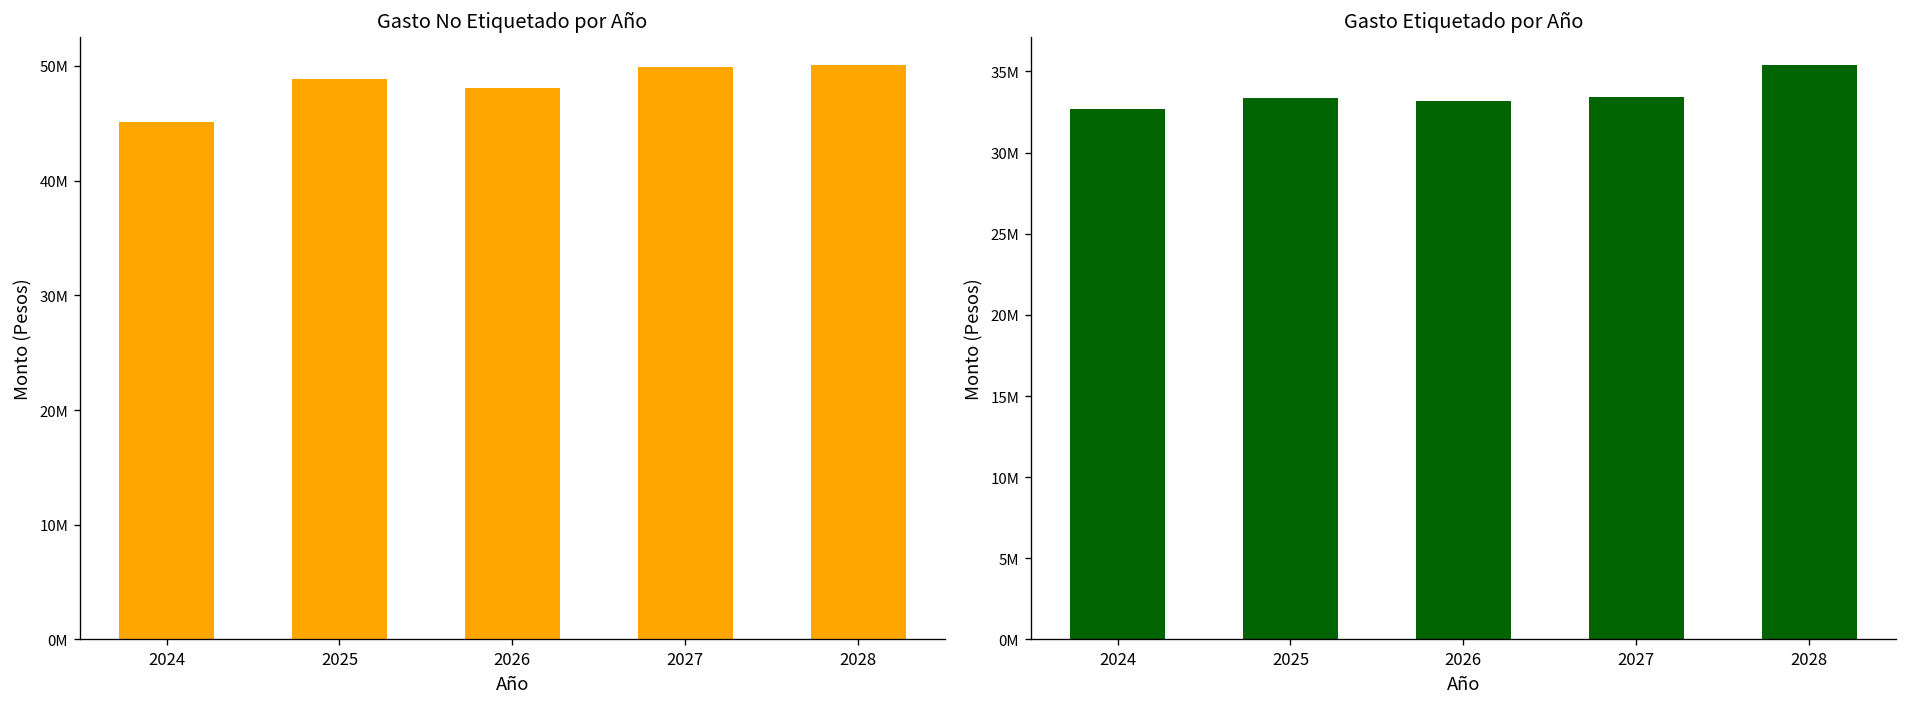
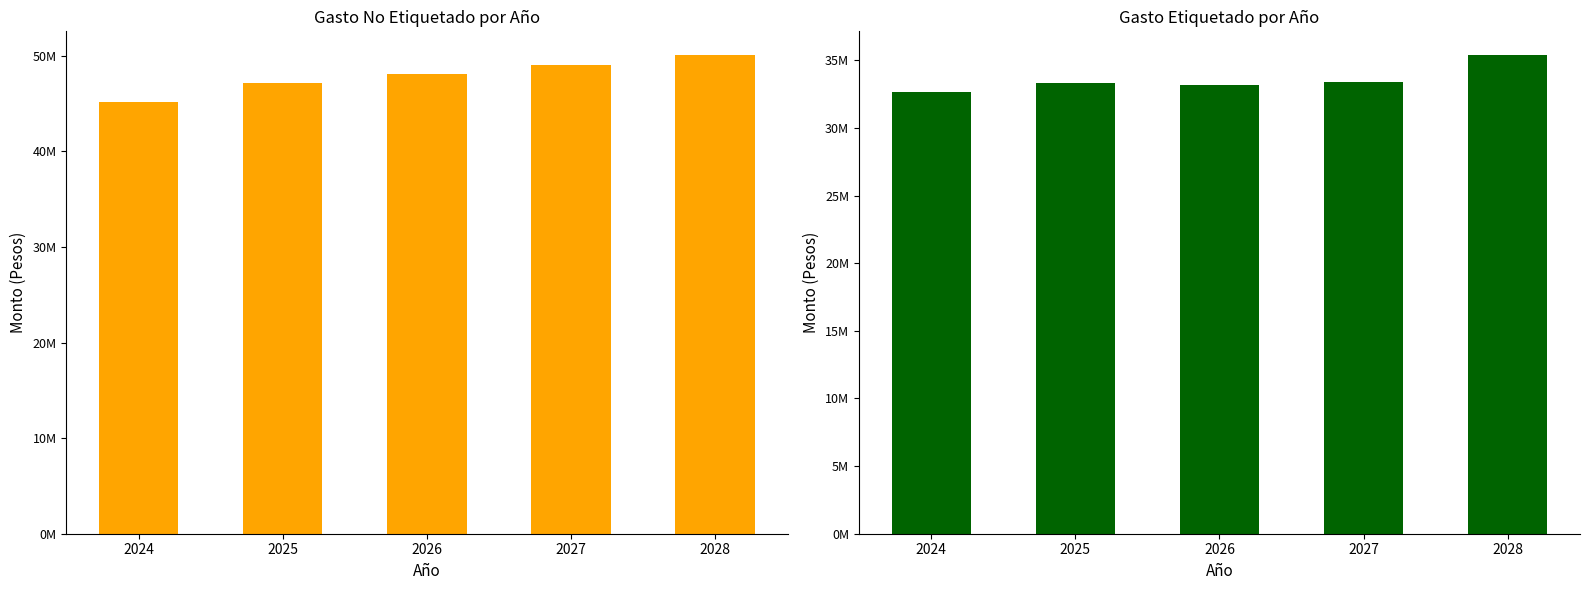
Gasto No Etiquetado por Año, 2025: 49000000 -> 47000000
Gasto No Etiquetado por Año, 2027: 50000000 -> 49000000
